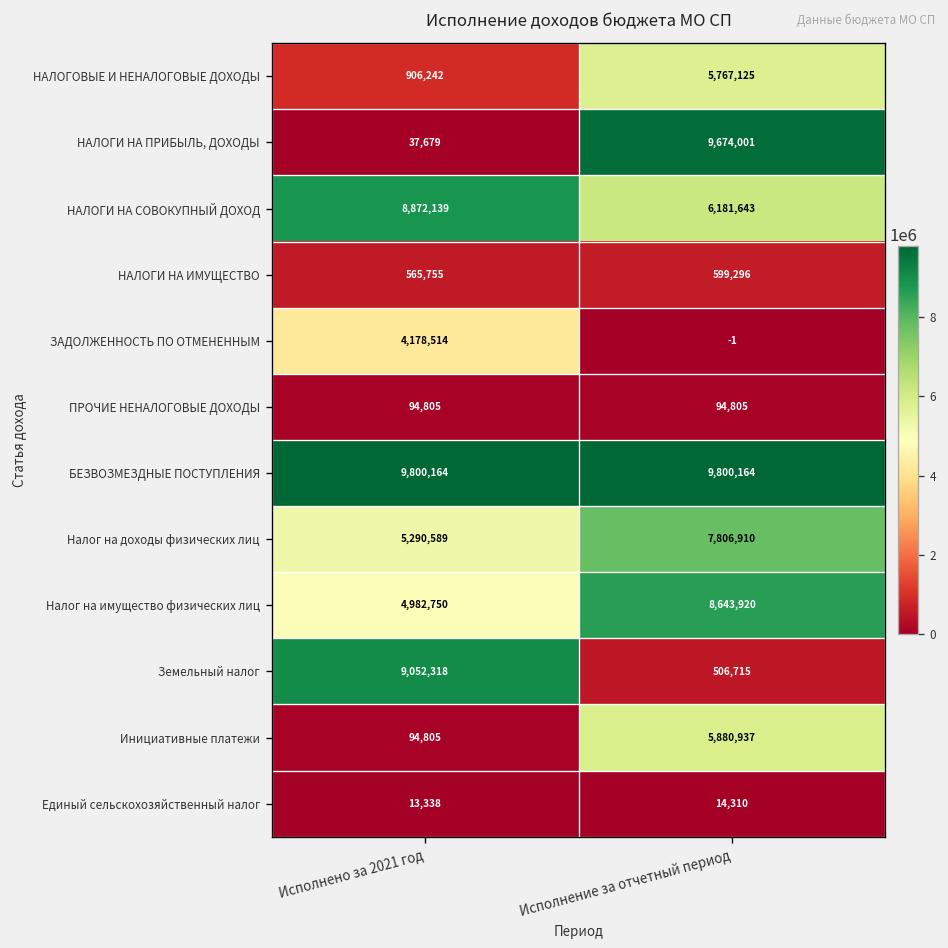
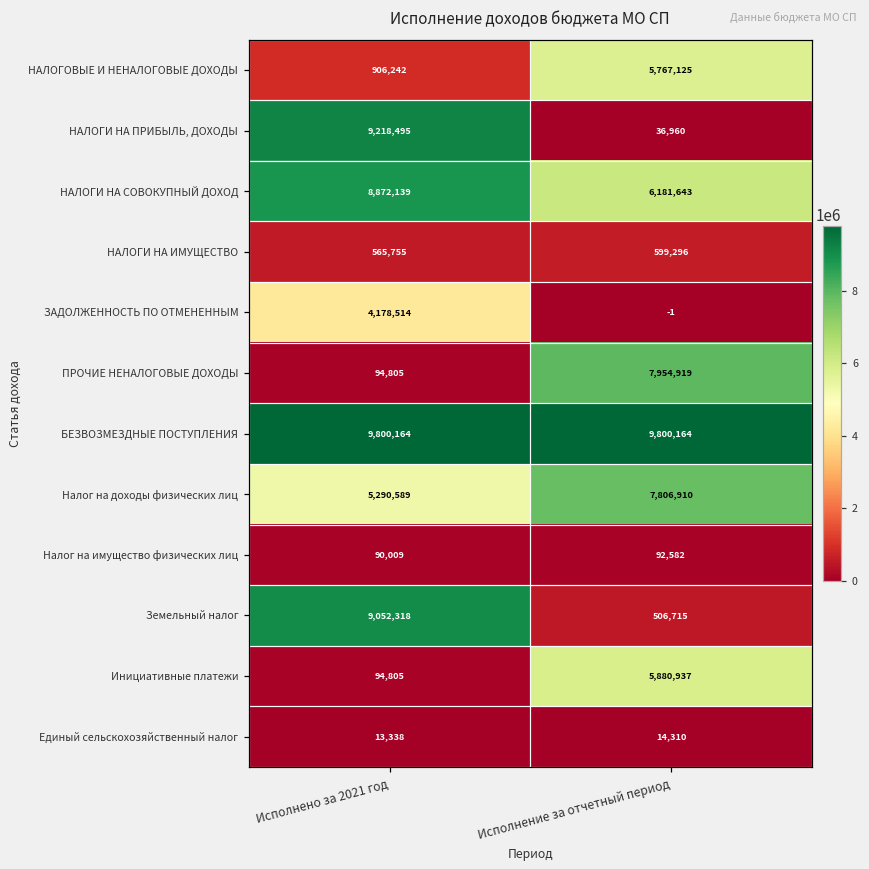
НАЛОГИ НА ПРИБЫЛЬ, ДОХОДЫ, Исполнено за 2021 год: 37,679 -> 9,218,495
НАЛОГИ НА ПРИБЫЛЬ, ДОХОДЫ, Исполнение за отчетный период: 9,674,001 -> 36,960
ПРОЧИЕ НЕНАЛОГОВЫЕ ДОХОДЫ, Исполнение за отчетный период: 94,805 -> 7,954,919
Налог на имущество физических лиц, Исполнено за 2021 год: 4,982,750 -> 90,009
Налог на имущество физических лиц, Исполнение за отчетный период: 8,643,920 -> 92,582
